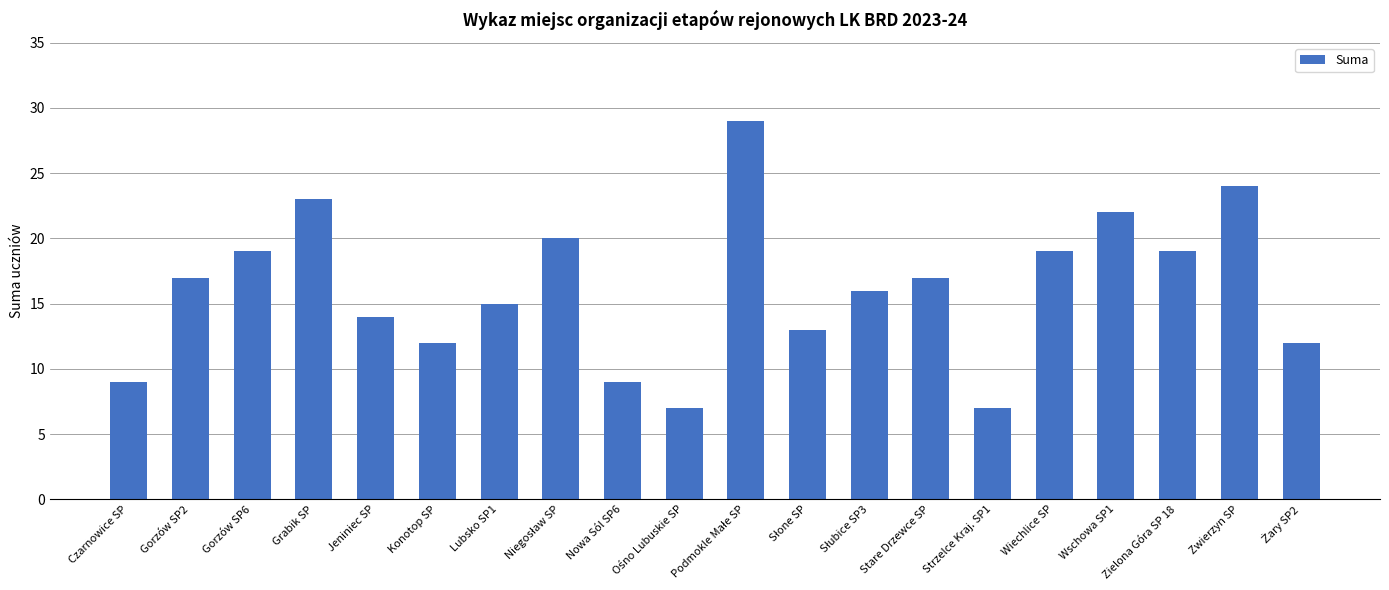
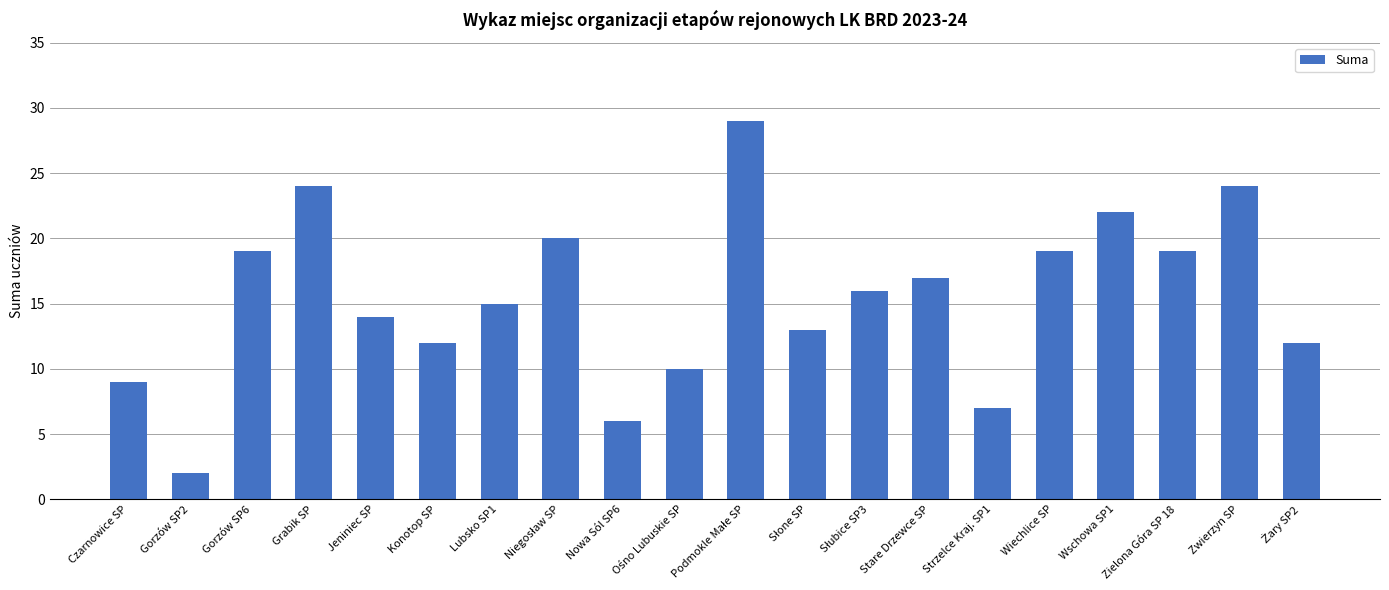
Gorzów SP2: 17 -> 2
Grabik SP: 23 -> 24
Nowa Sól SP6: 9 -> 6
Ośno Lubuskie SP: 7 -> 10
